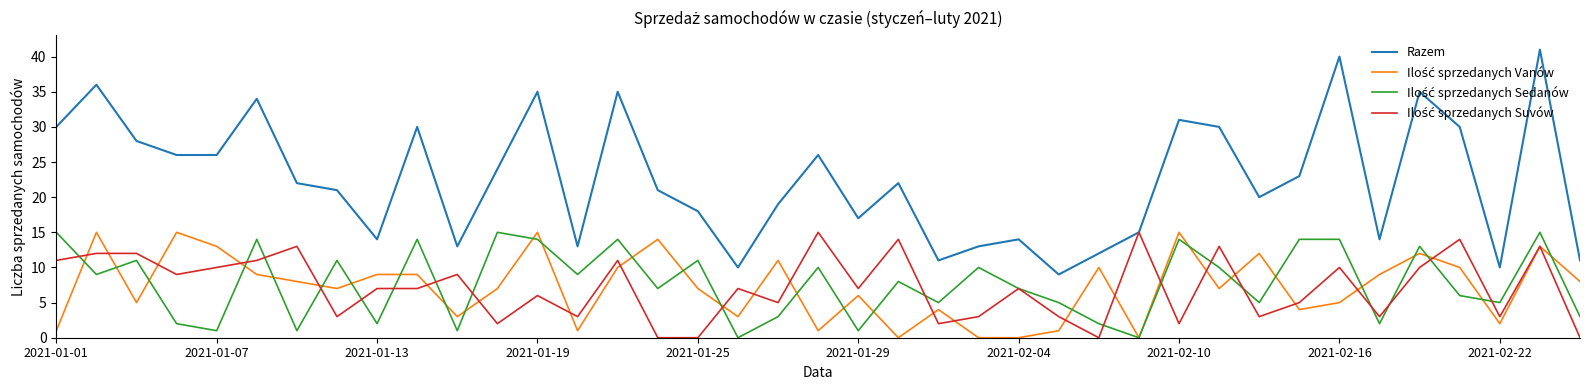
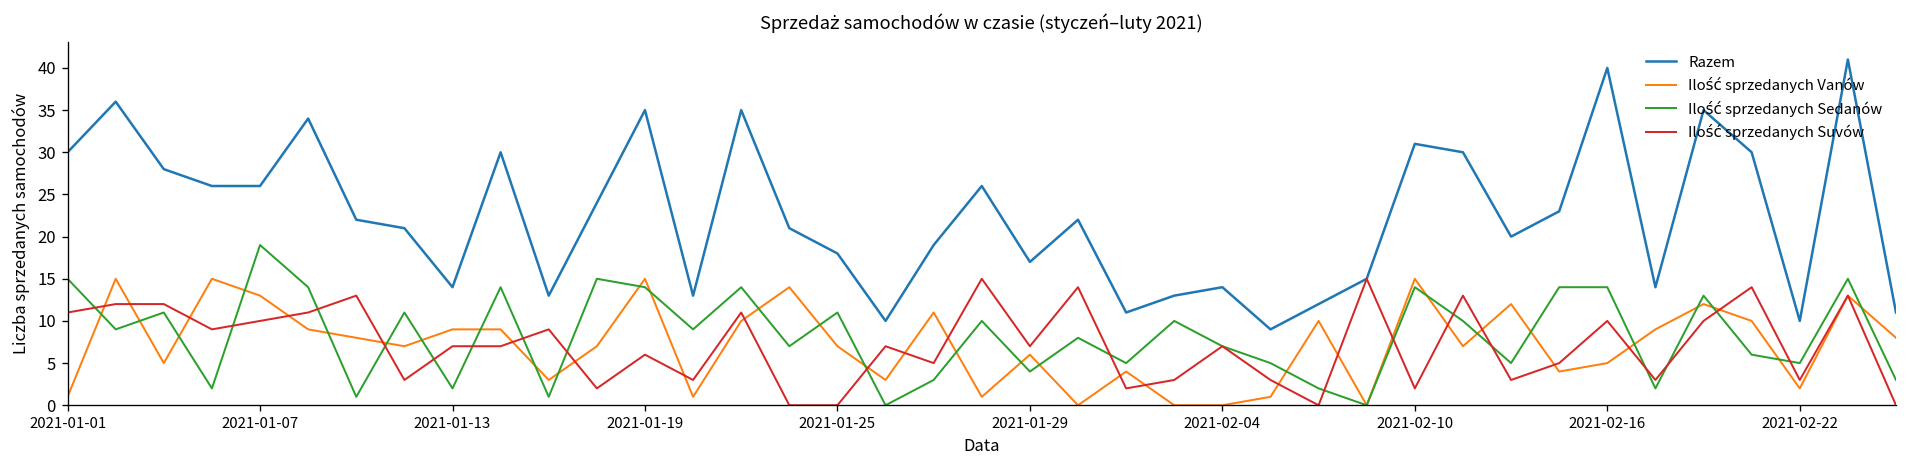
Ilość sprzedanych Sedanów, 2021-01-07: 1 -> 19
Ilość sprzedanych Sedanów, 2021-01-29: 1 -> 4
